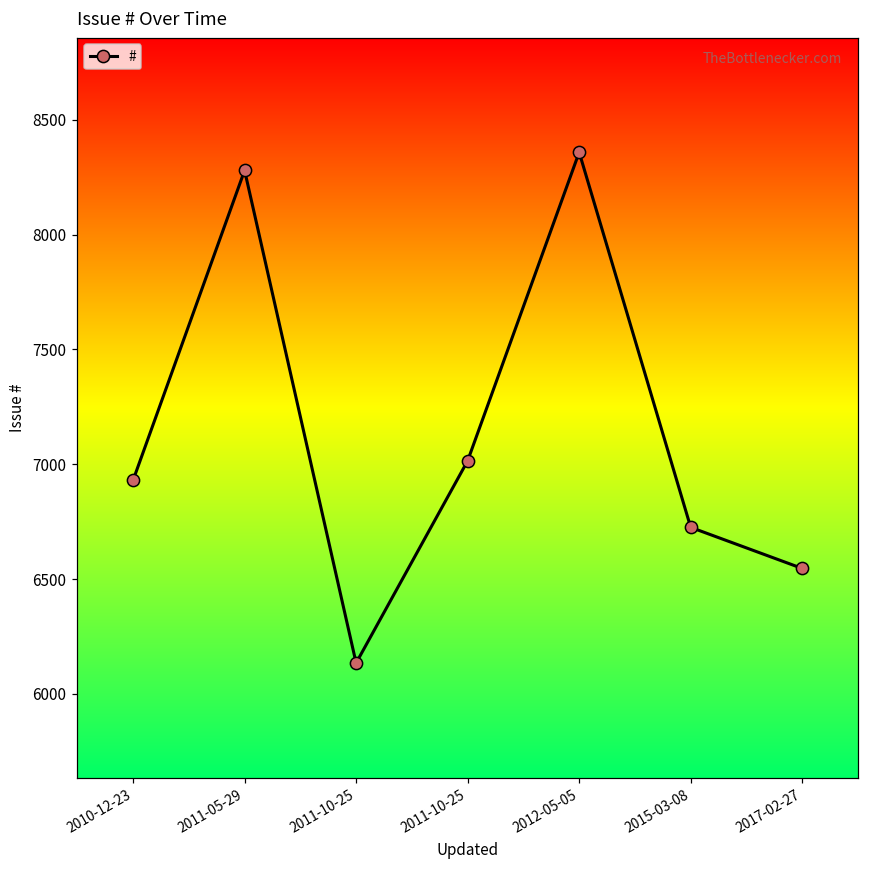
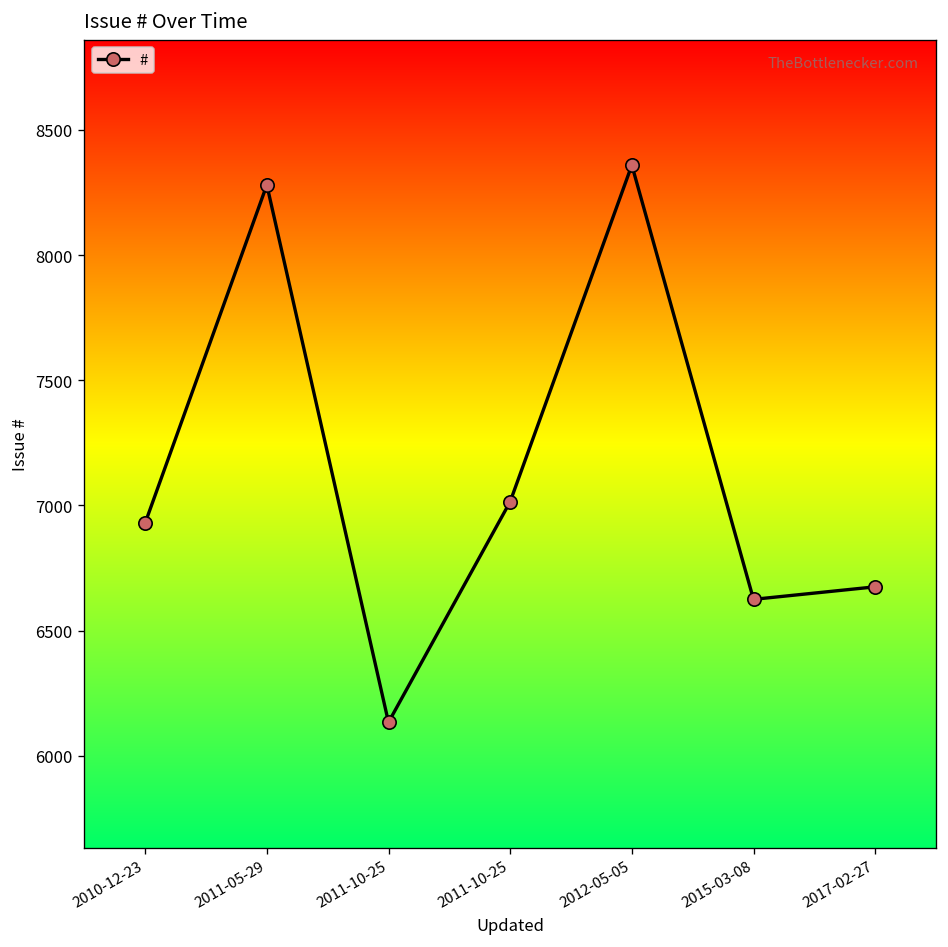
2015-03-08: 6730 -> 6630
2017-02-27: 6550 -> 6680
